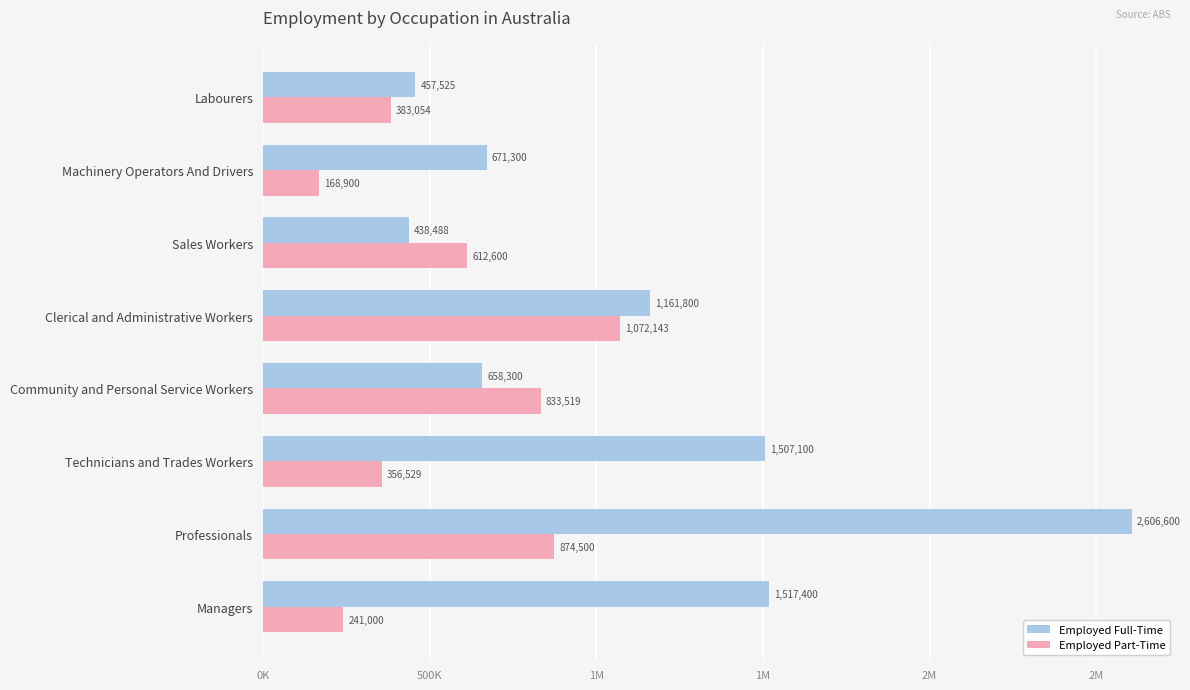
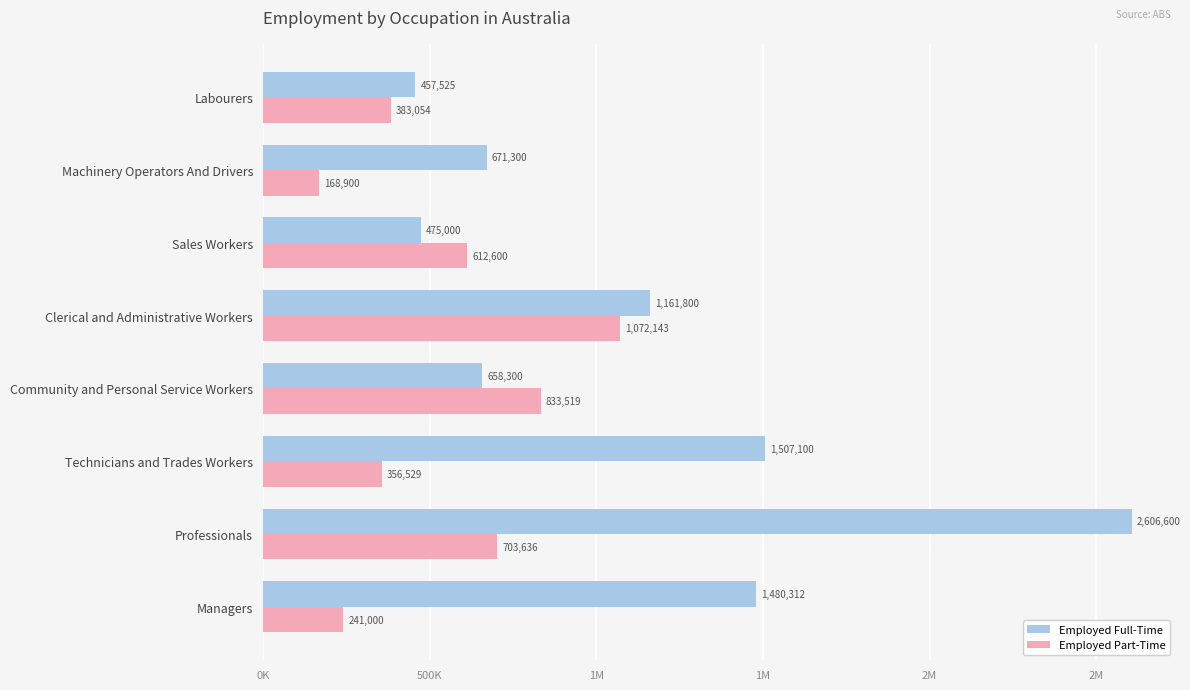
Employed Full-Time, Sales Workers: 438,488 -> 475,000
Employed Part-Time, Professionals: 874,500 -> 703,636
Employed Full-Time, Managers: 1,517,400 -> 1,480,312
